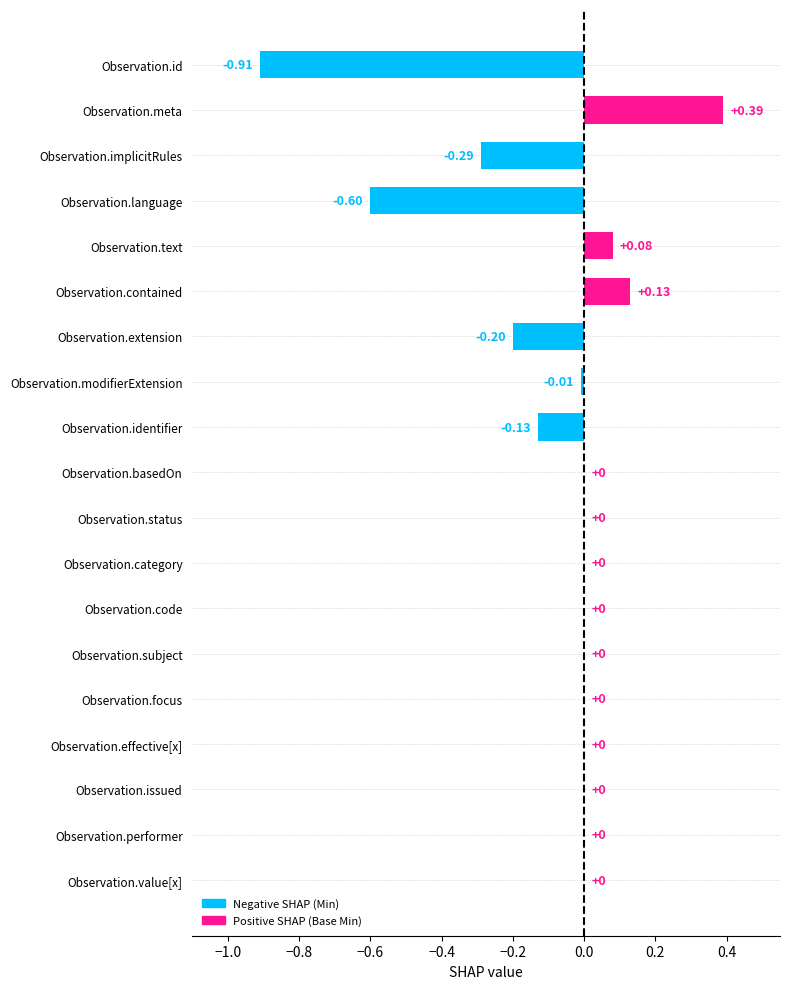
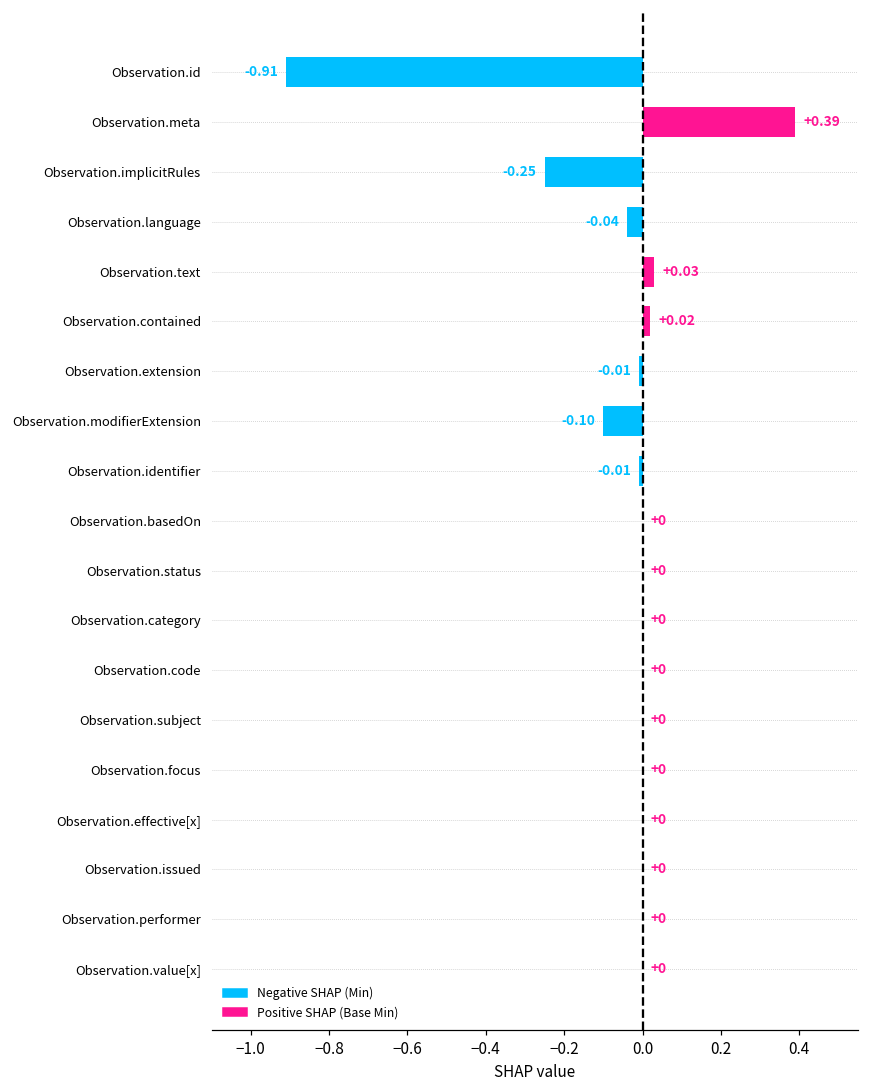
Observation.implicitRules: -0.29 -> -0.25
Observation.language: -0.60 -> -0.04
Observation.text: +0.08 -> +0.03
Observation.contained: +0.13 -> +0.02
Observation.extension: -0.20 -> -0.01
Observation.modifierExtension: -0.01 -> -0.10
Observation.identifier: -0.13 -> -0.01
